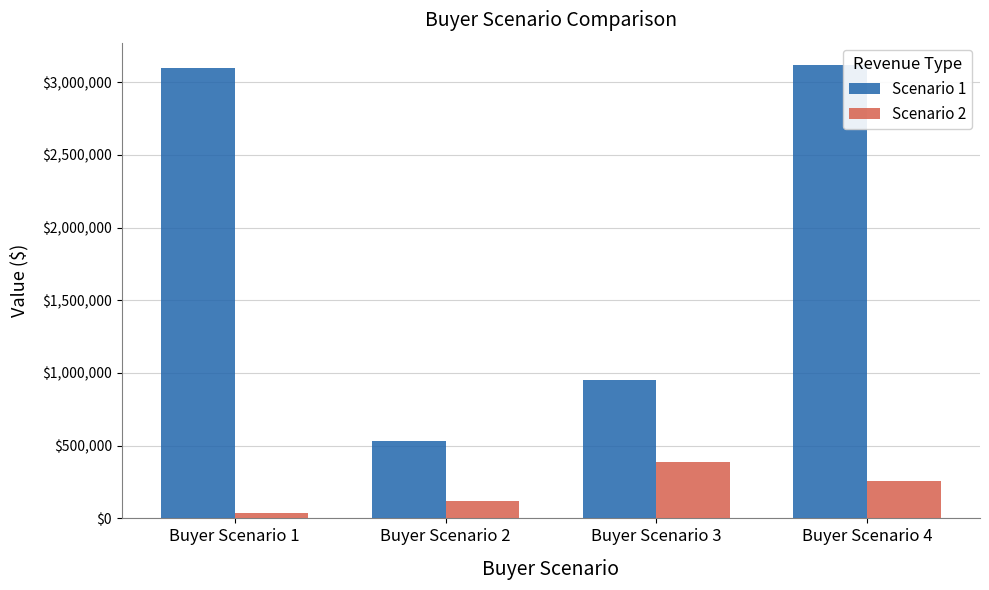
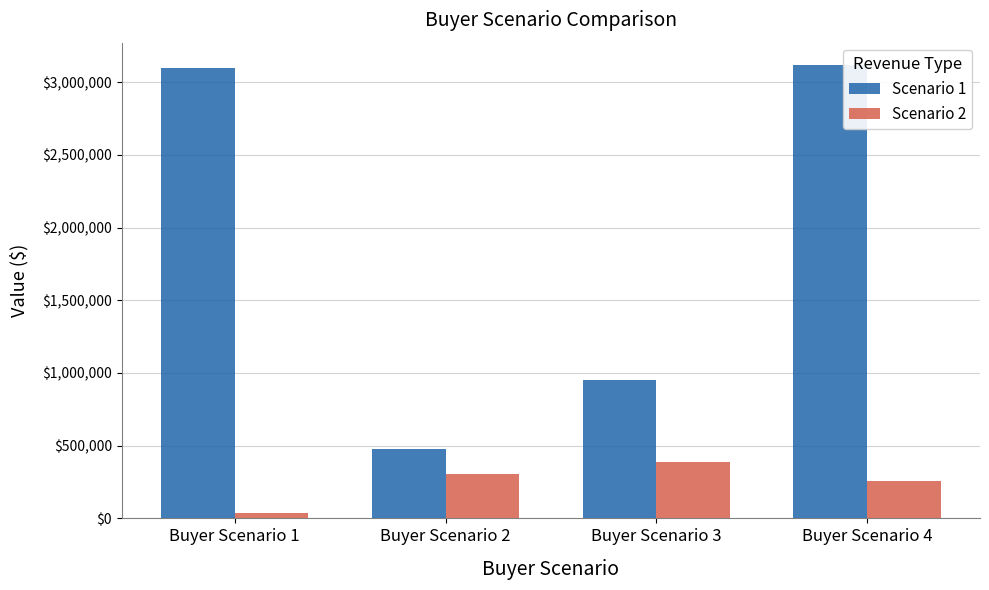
Scenario 1, Buyer Scenario 2: $530,000 -> $470,000
Scenario 2, Buyer Scenario 2: $120,000 -> $310,000
